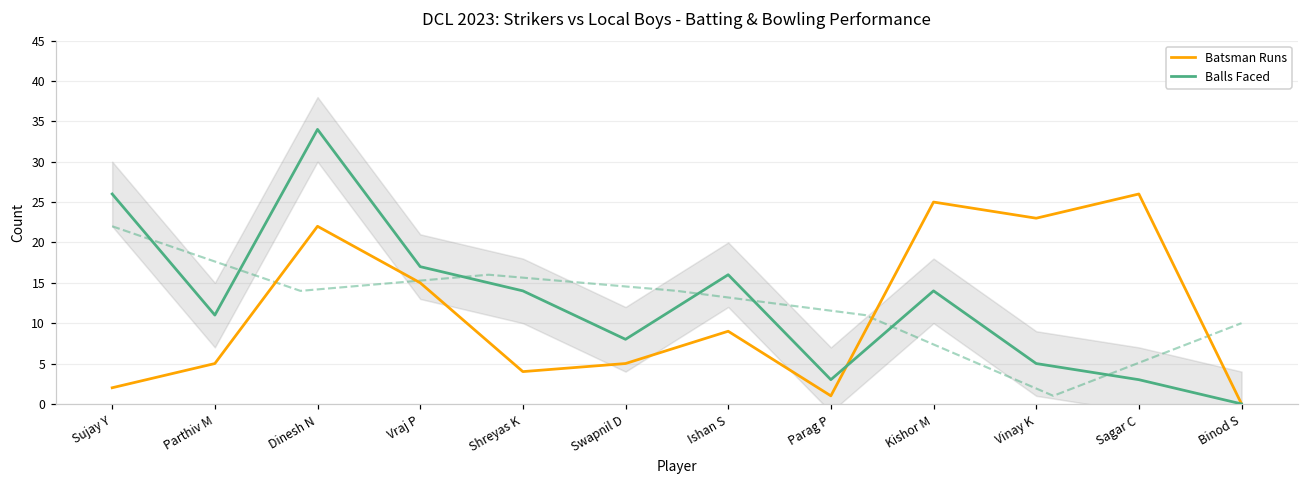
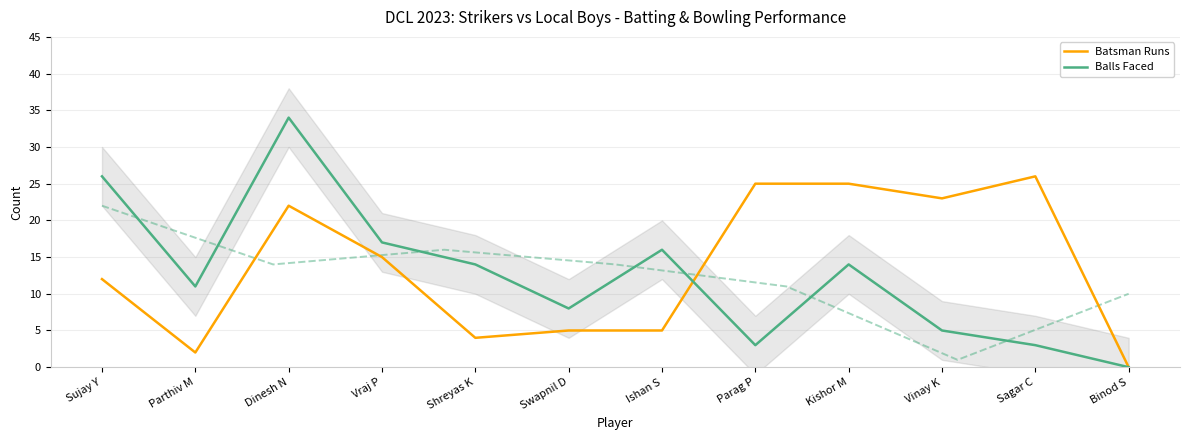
Batsman Runs, Sujay Y: 2 -> 12
Batsman Runs, Parthiv M: 5 -> 2
Batsman Runs, Ishan S: 9 -> 5
Batsman Runs, Parag P: 1 -> 25
